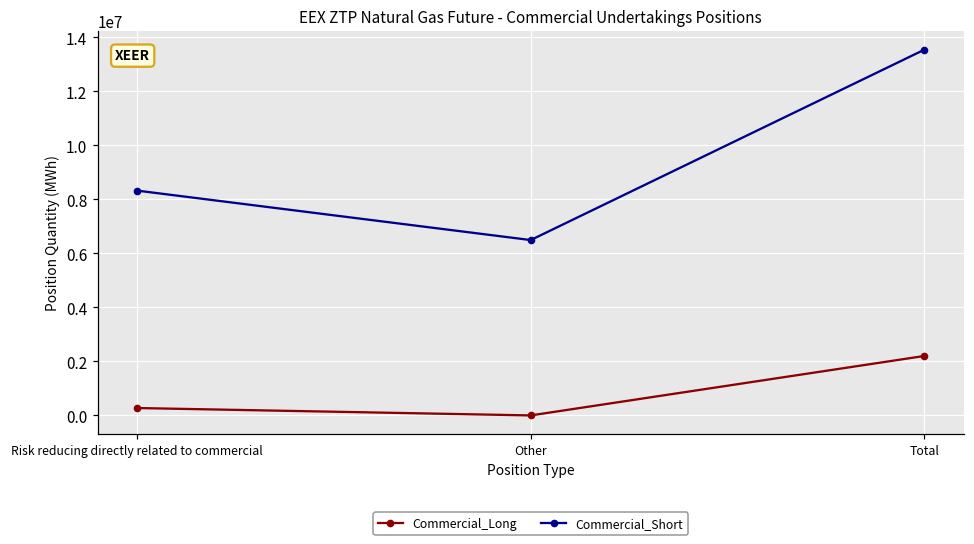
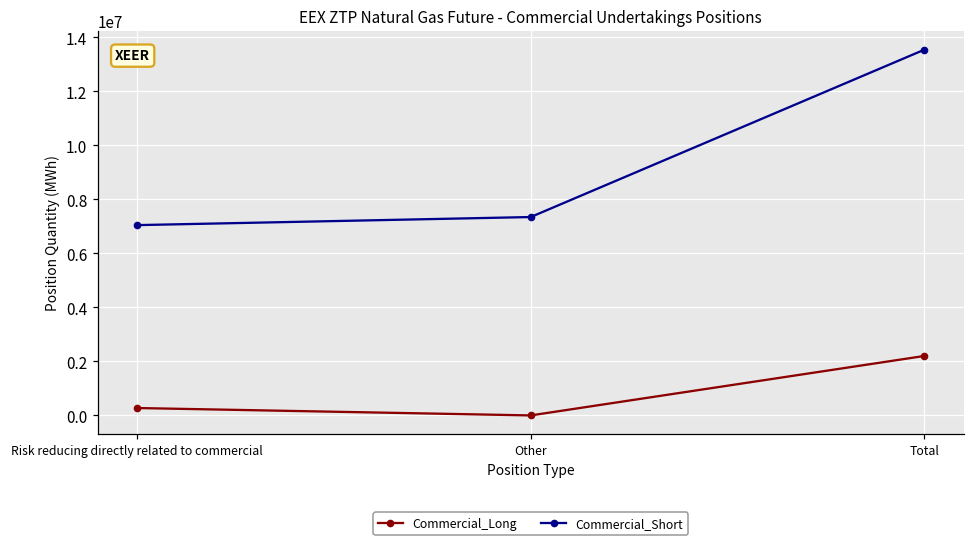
Commercial_Short, Risk reducing directly related to commercial: 8300000 -> 7000000
Commercial_Short, Other: 6500000 -> 7300000
